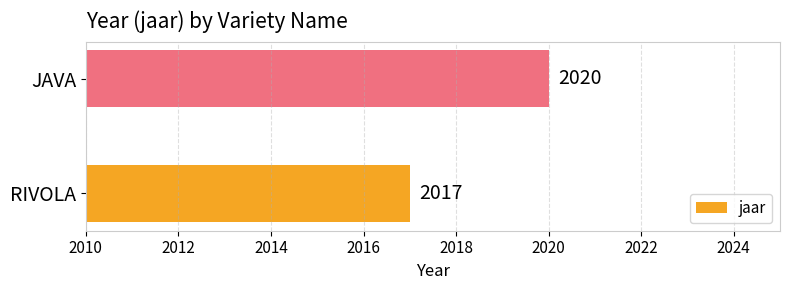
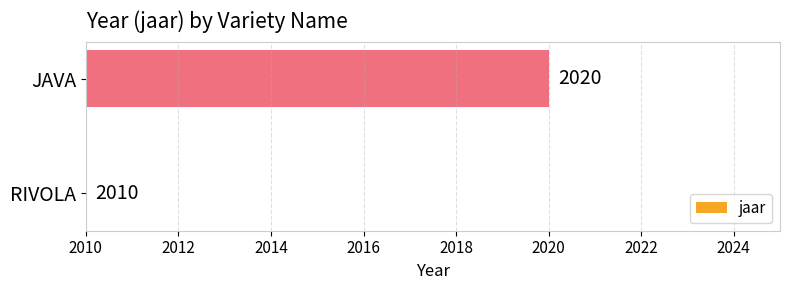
RIVOLA: 2017 -> 2010
